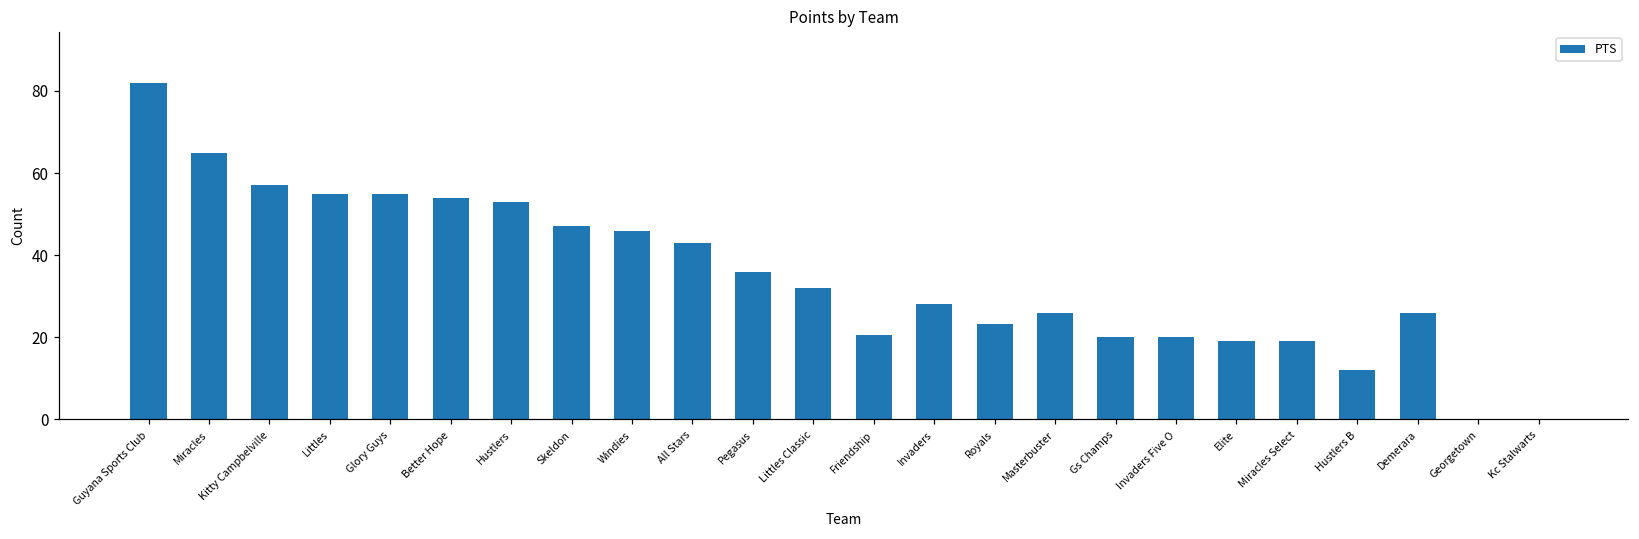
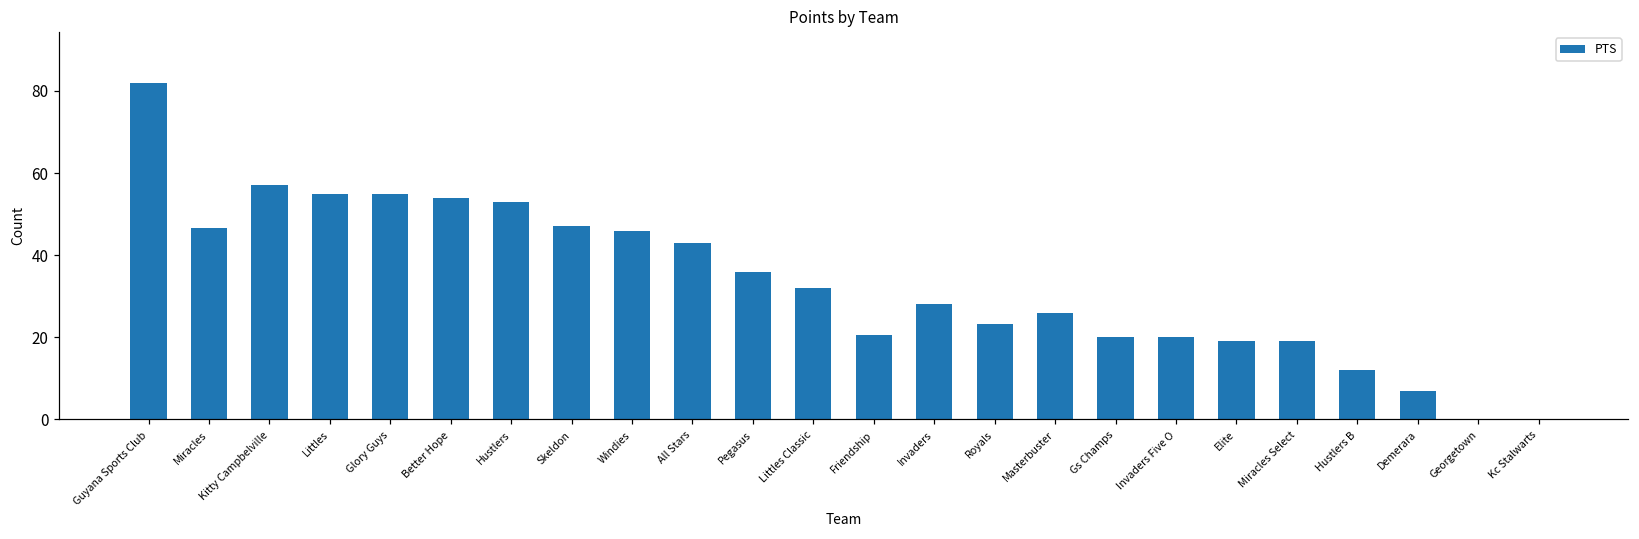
Miracles: 65 -> 47
Demerara: 26 -> 7
